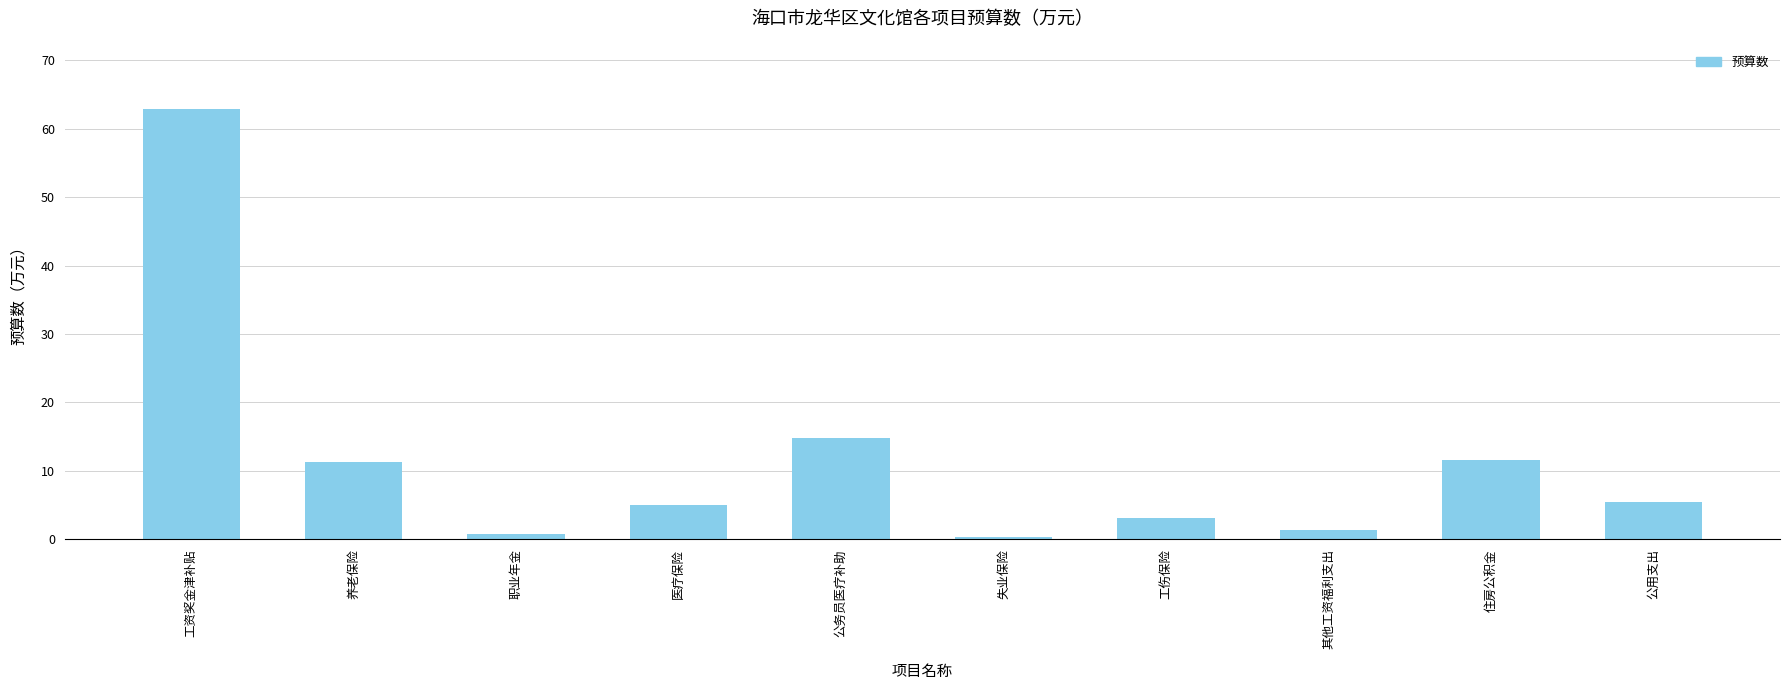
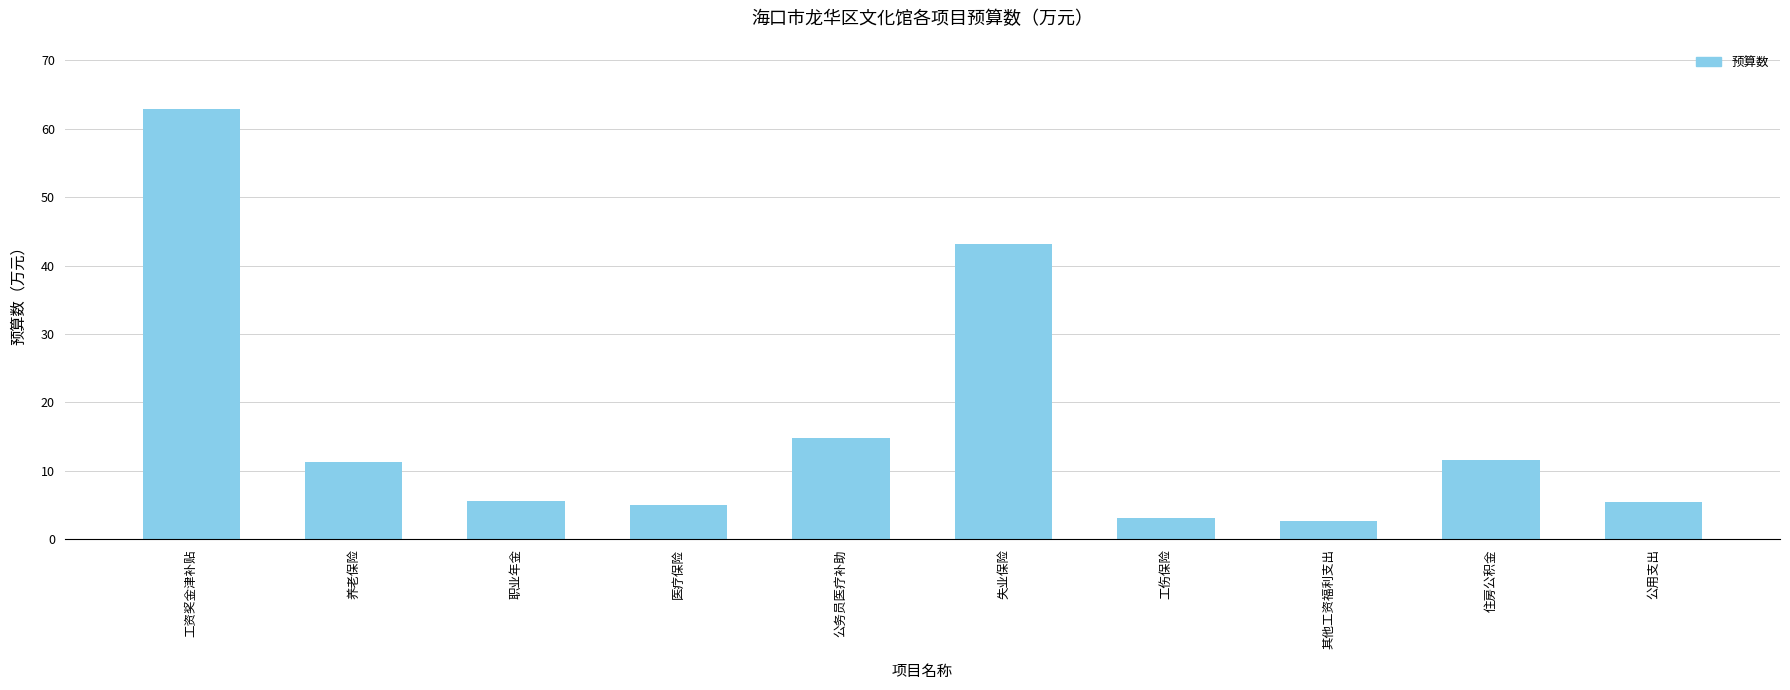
职业年金: 1 -> 6
失业保险: 0 -> 43
其他工资福利支出: 1 -> 3
